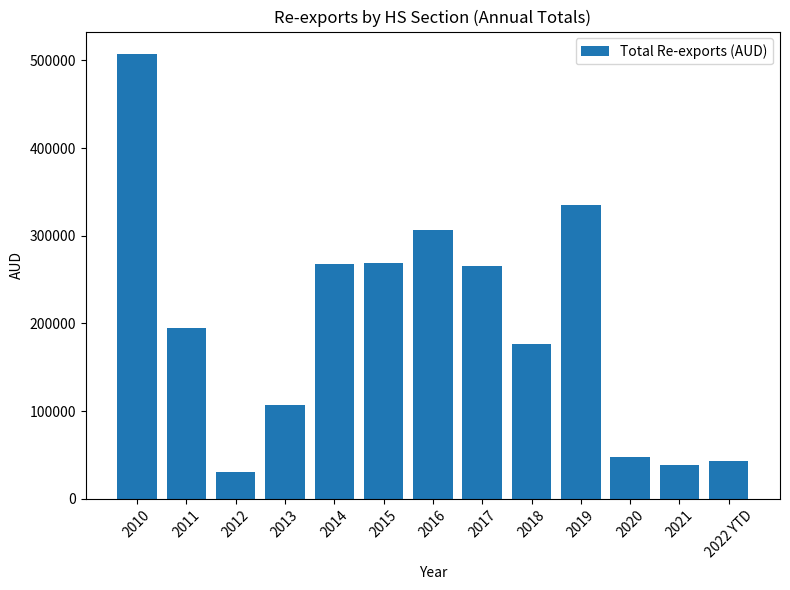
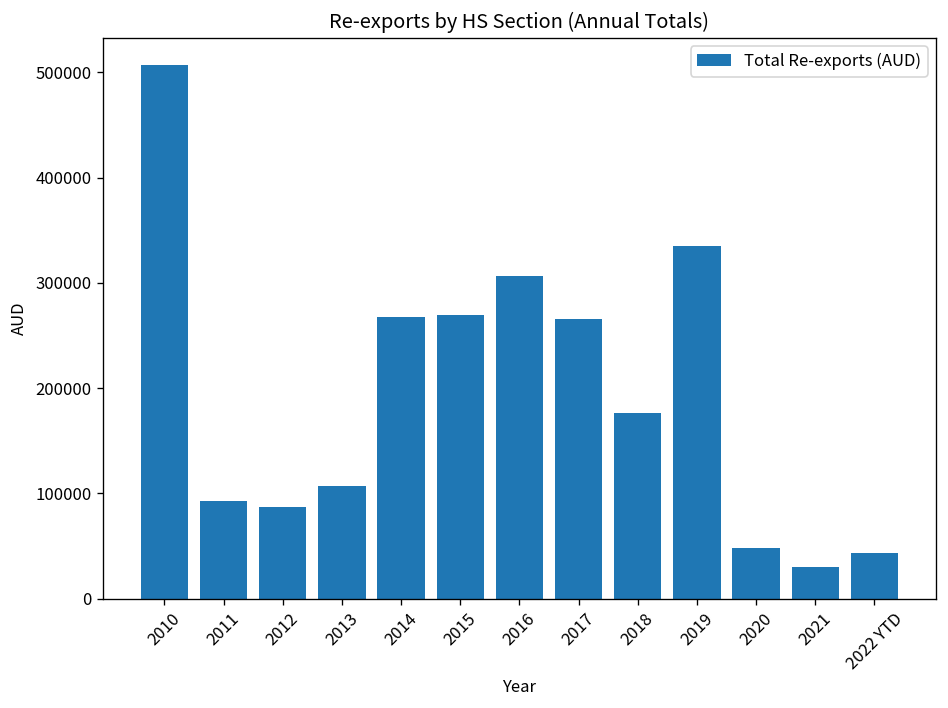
2011: 200000 -> 90000
2012: 30000 -> 90000
2021: 40000 -> 30000
